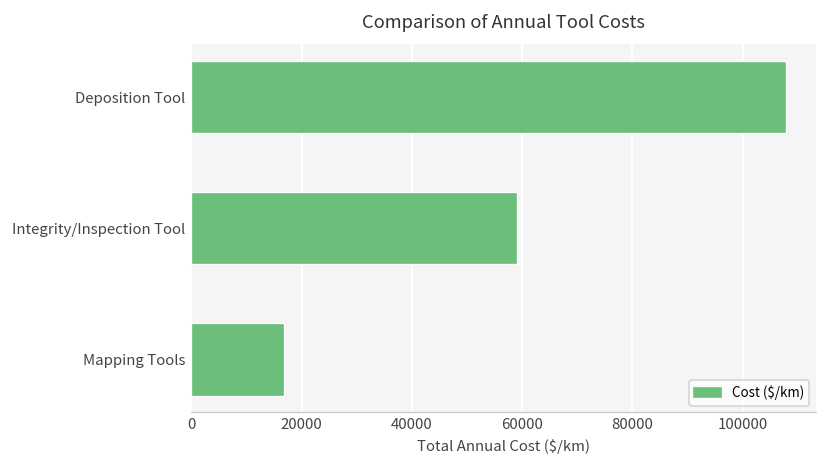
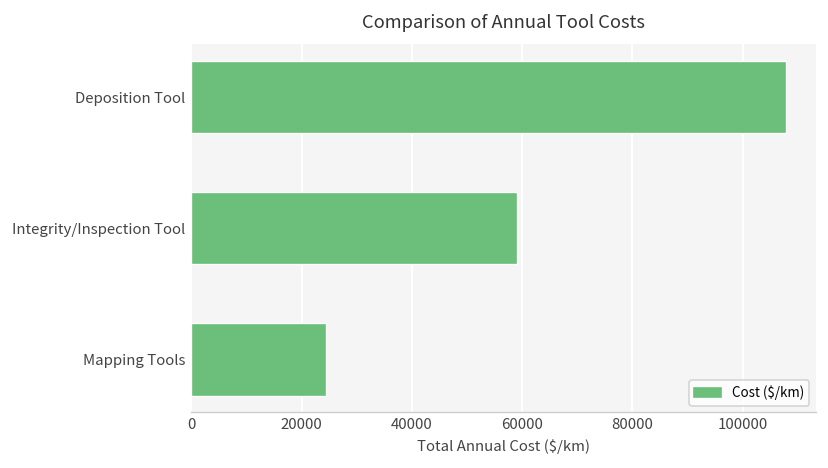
Mapping Tools: 17000 -> 24000
